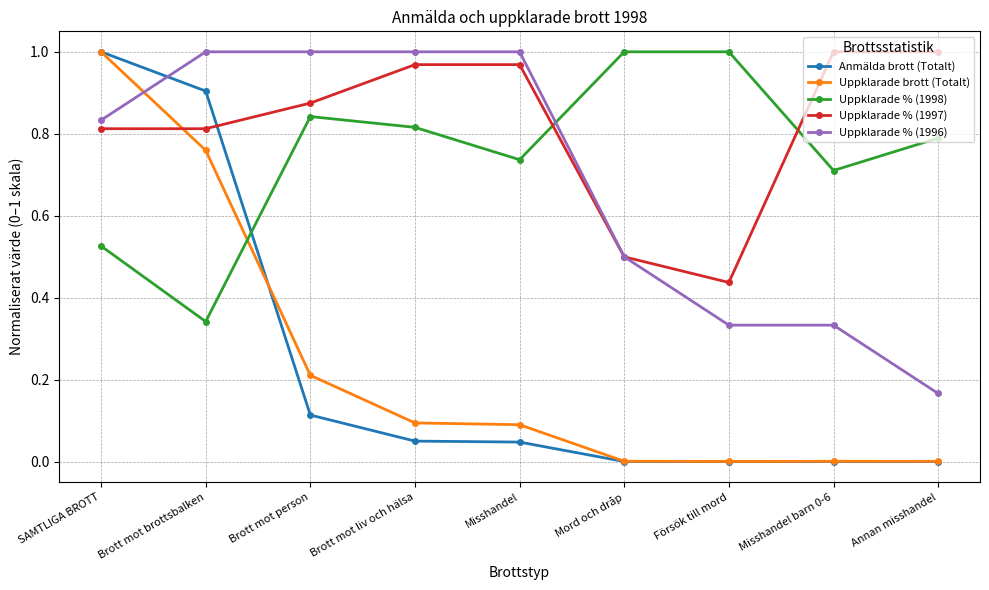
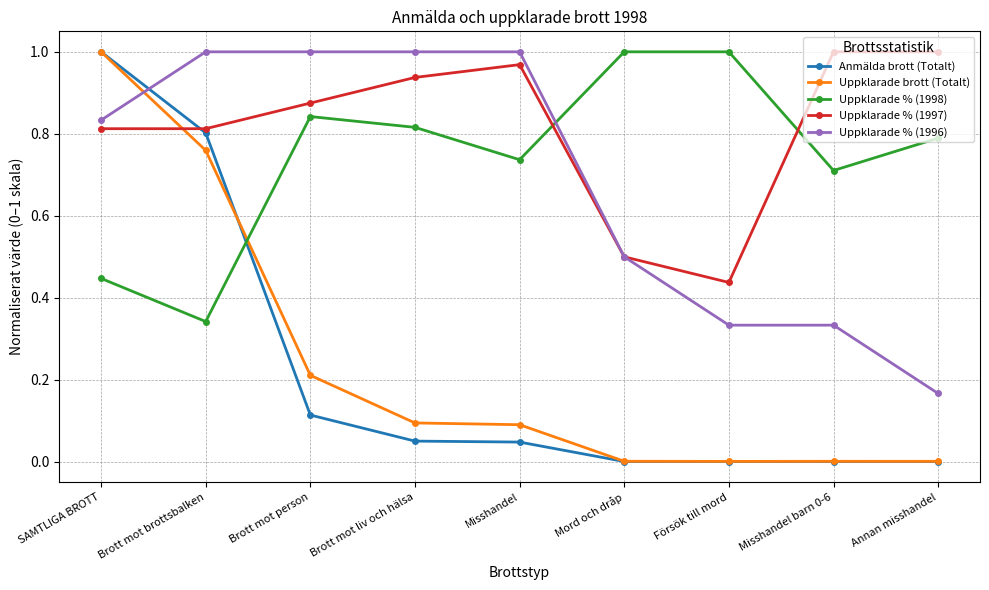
Uppklarade % (1998), SAMTLIGA BROTT: 0.53 -> 0.45
Anmälda brott (Totalt), Brott mot brottsbalken: 0.90 -> 0.80
Uppklarade % (1997), Brott mot liv och hälsa: 0.97 -> 0.94
